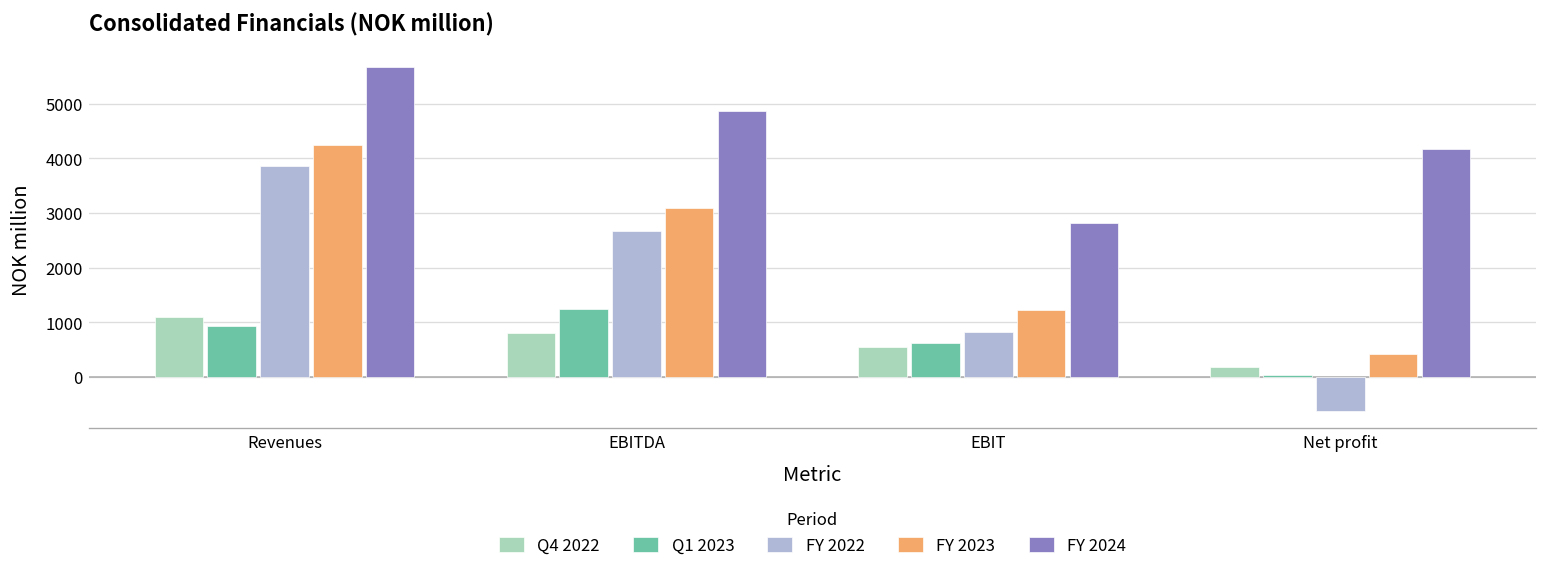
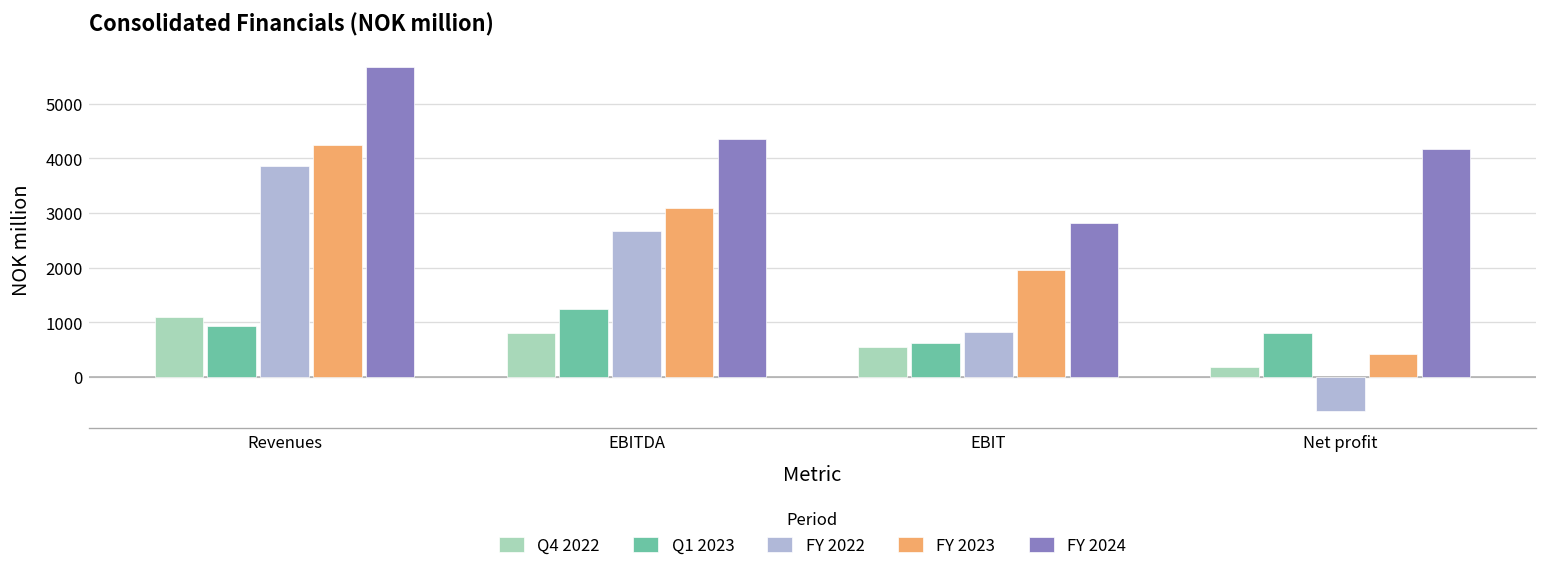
FY 2024, EBITDA: 4900 -> 4300
FY 2023, EBIT: 1200 -> 1900
Q1 2023, Net profit: 0 -> 800
